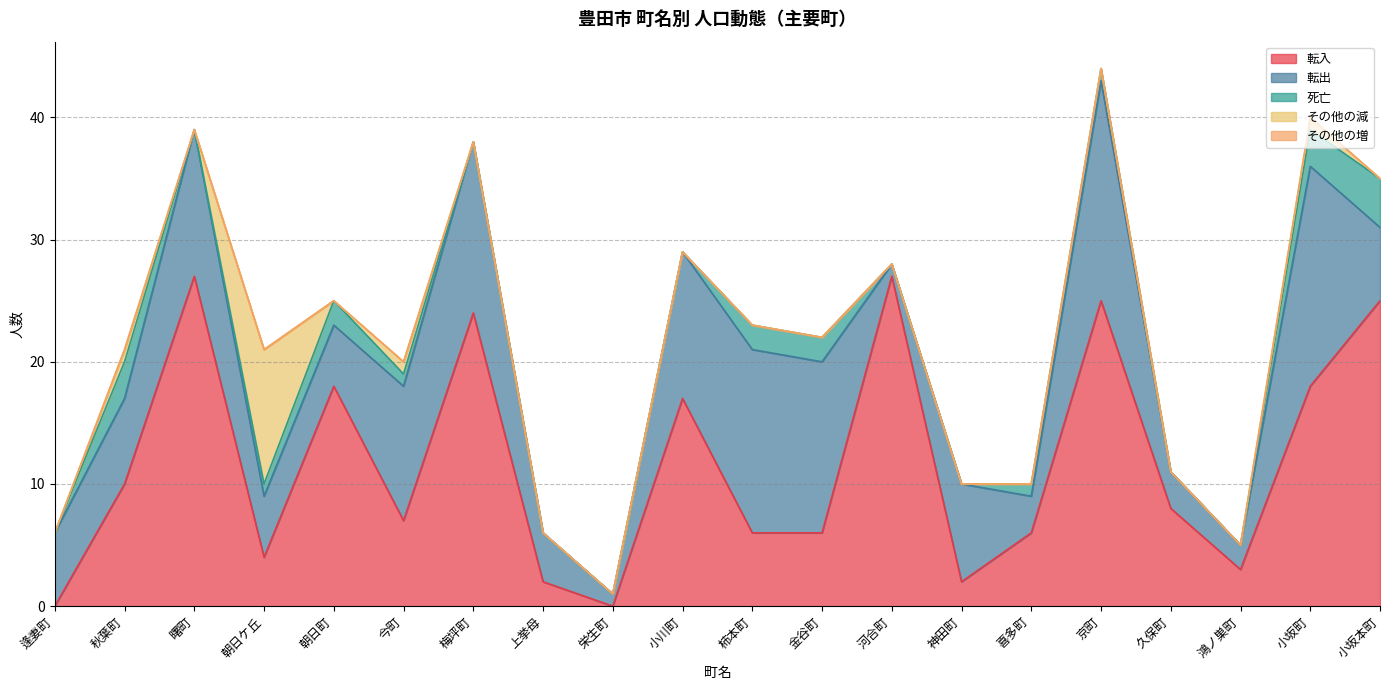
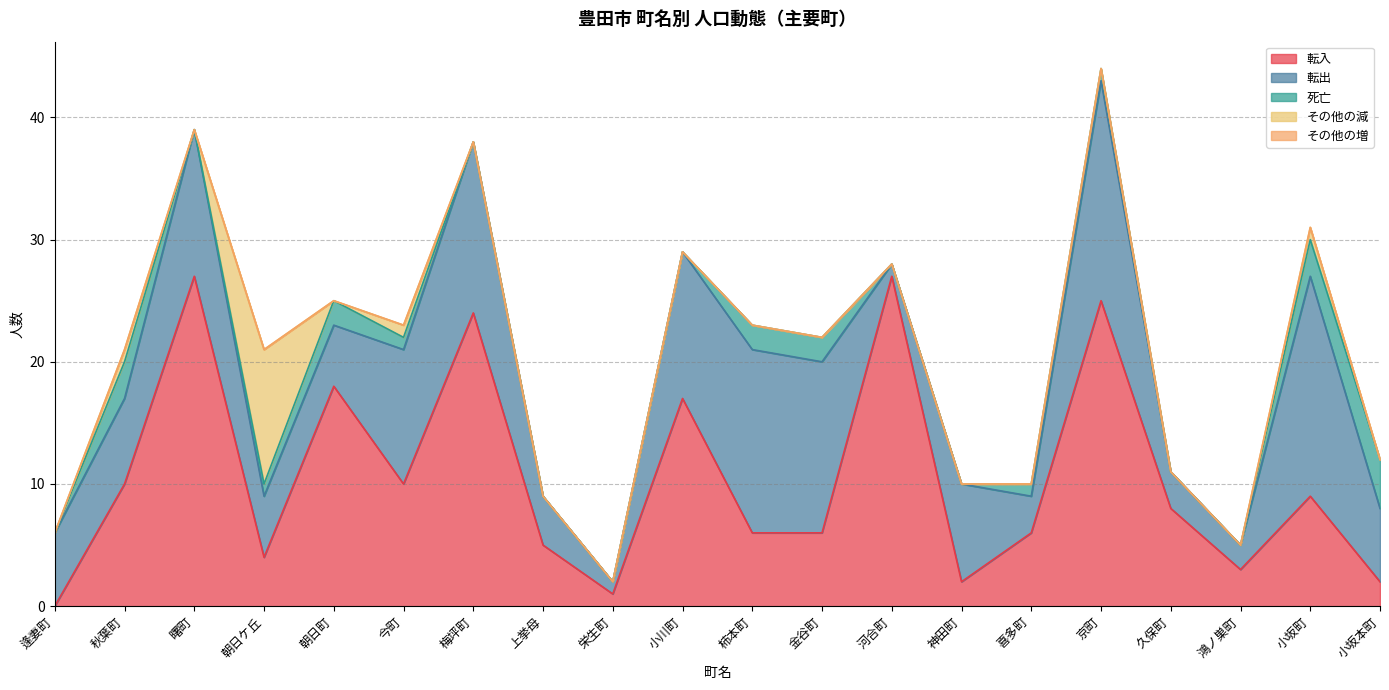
転入, 今町: 7 -> 10
転入, 上挙母: 2 -> 5
転入, 栄生町: 0 -> 1
転入, 小坂町: 18 -> 9
転入, 小坂本町: 25 -> 2
